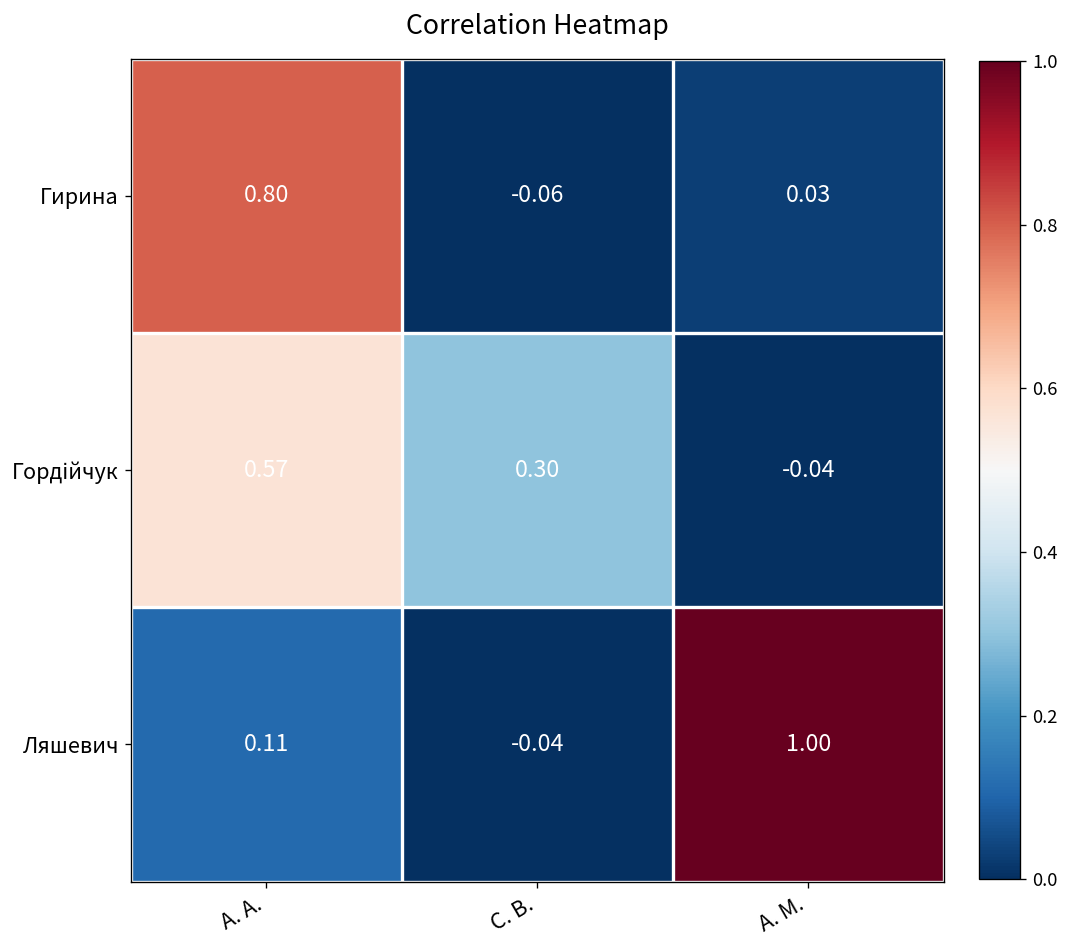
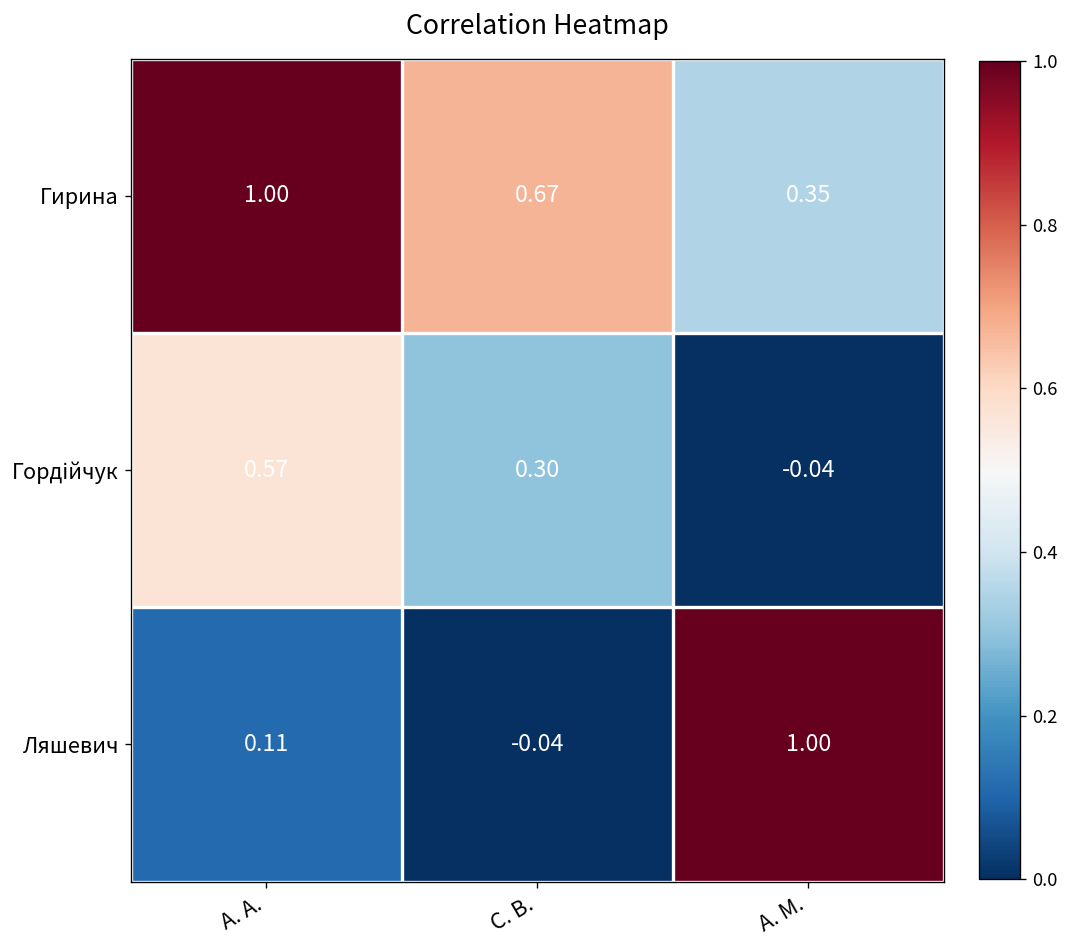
Гирина, А. А.: 0.80 -> 1.00
Гирина, С. В.: -0.06 -> 0.67
Гирина, А. М.: 0.03 -> 0.35
